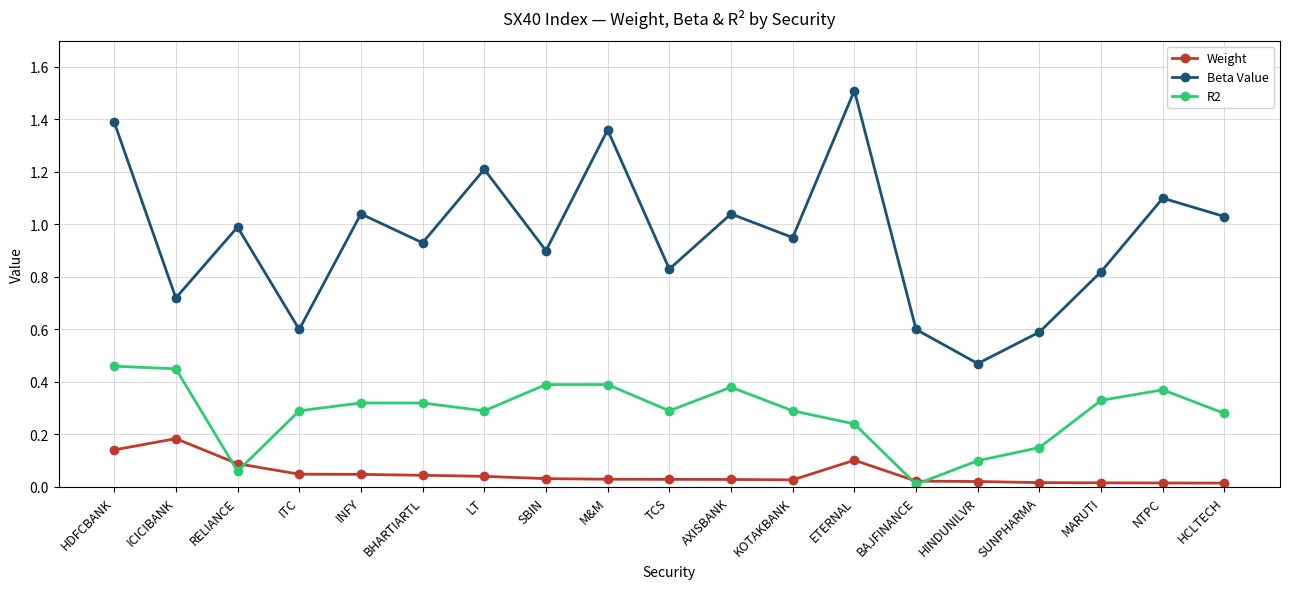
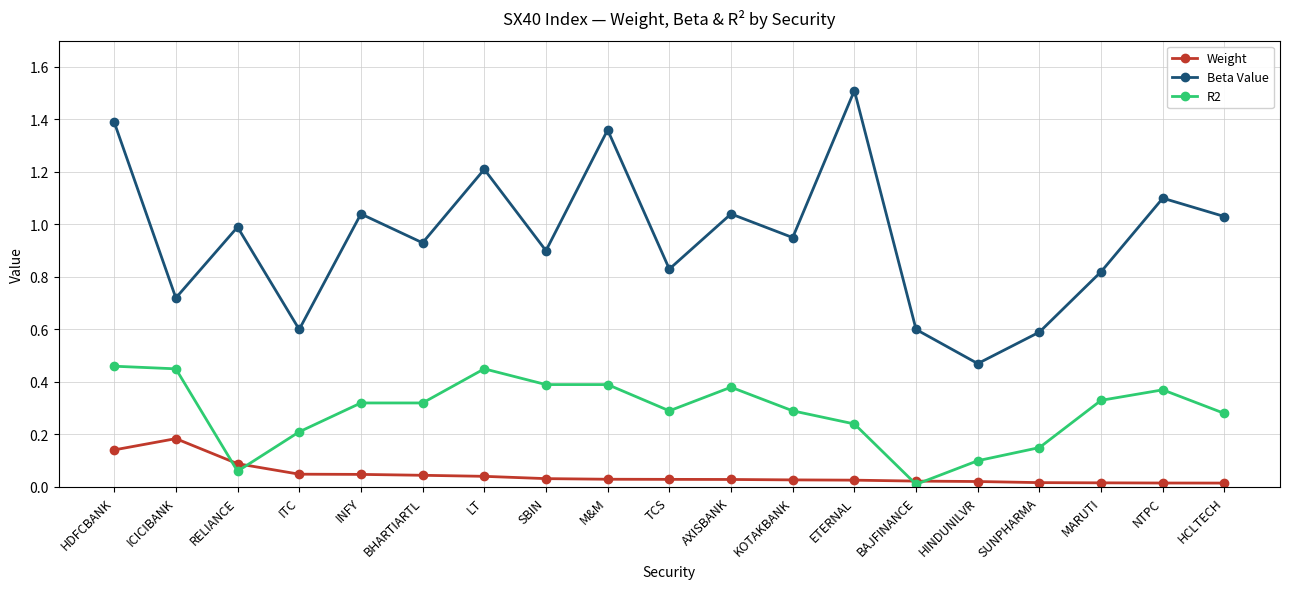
R2, ITC: 0.29 -> 0.21
R2, LT: 0.29 -> 0.45
Weight, ETERNAL: 0.10 -> 0.03
